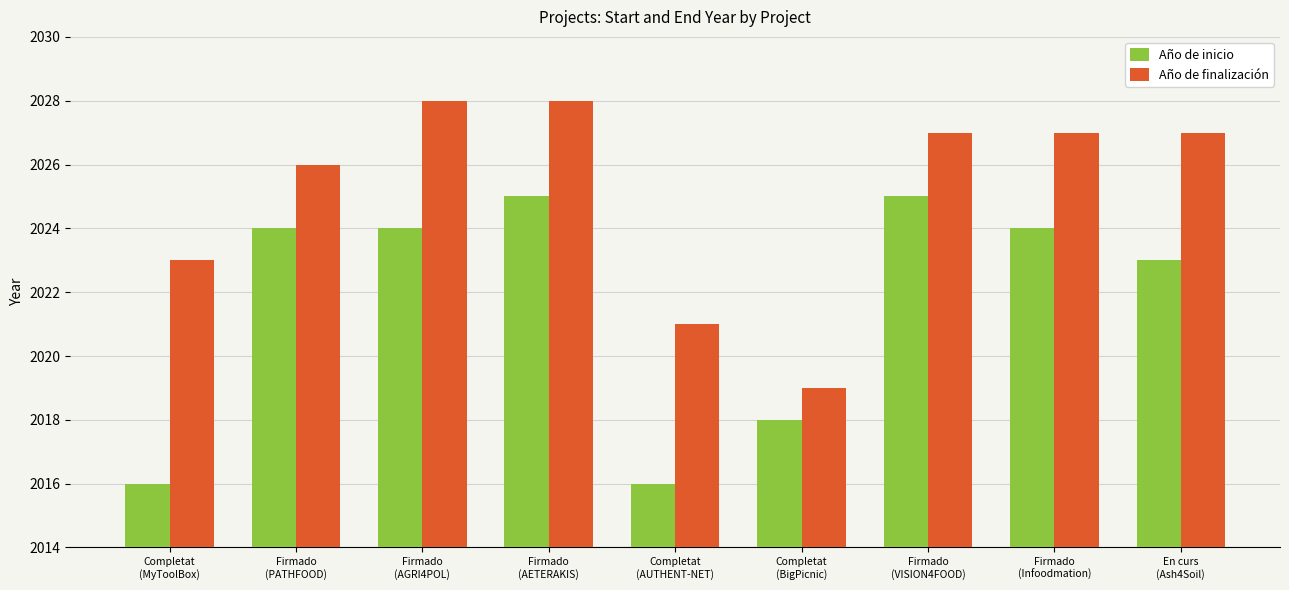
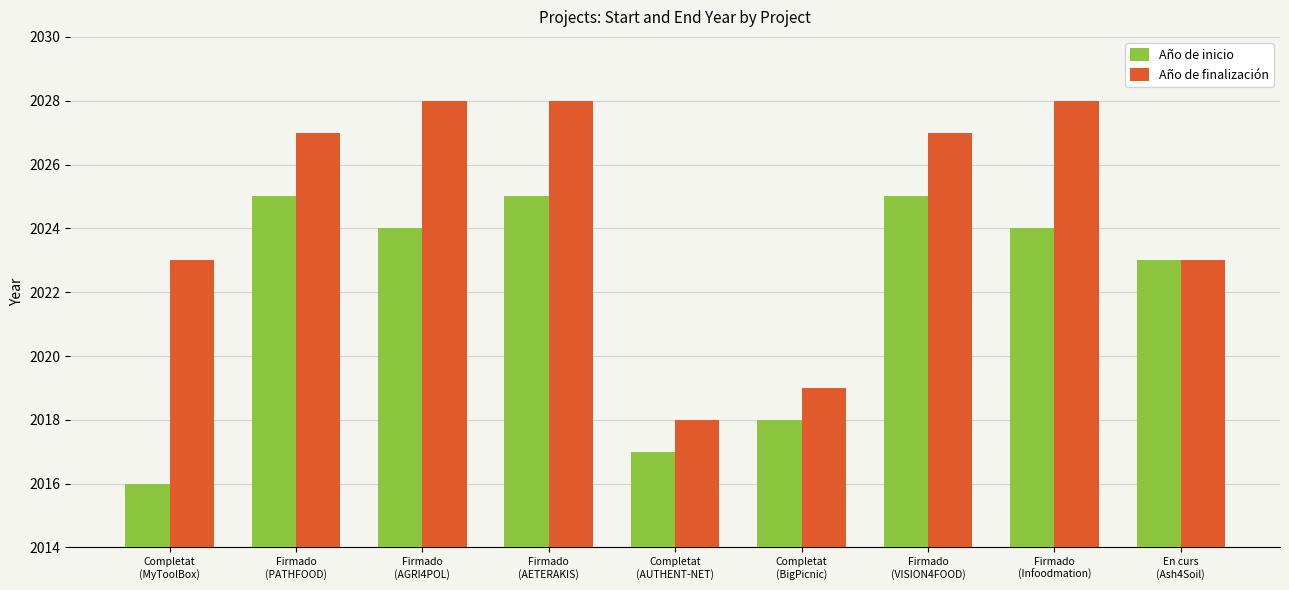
Año de inicio, Firmado (PATHFOOD): 2024 -> 2025
Año de finalización, Firmado (PATHFOOD): 2026 -> 2027
Año de inicio, Completat (AUTHENT-NET): 2016 -> 2017
Año de finalización, Completat (AUTHENT-NET): 2021 -> 2018
Año de finalización, Firmado (Infoodmation): 2027 -> 2028
Año de finalización, En curs (Ash4Soil): 2027 -> 2023
